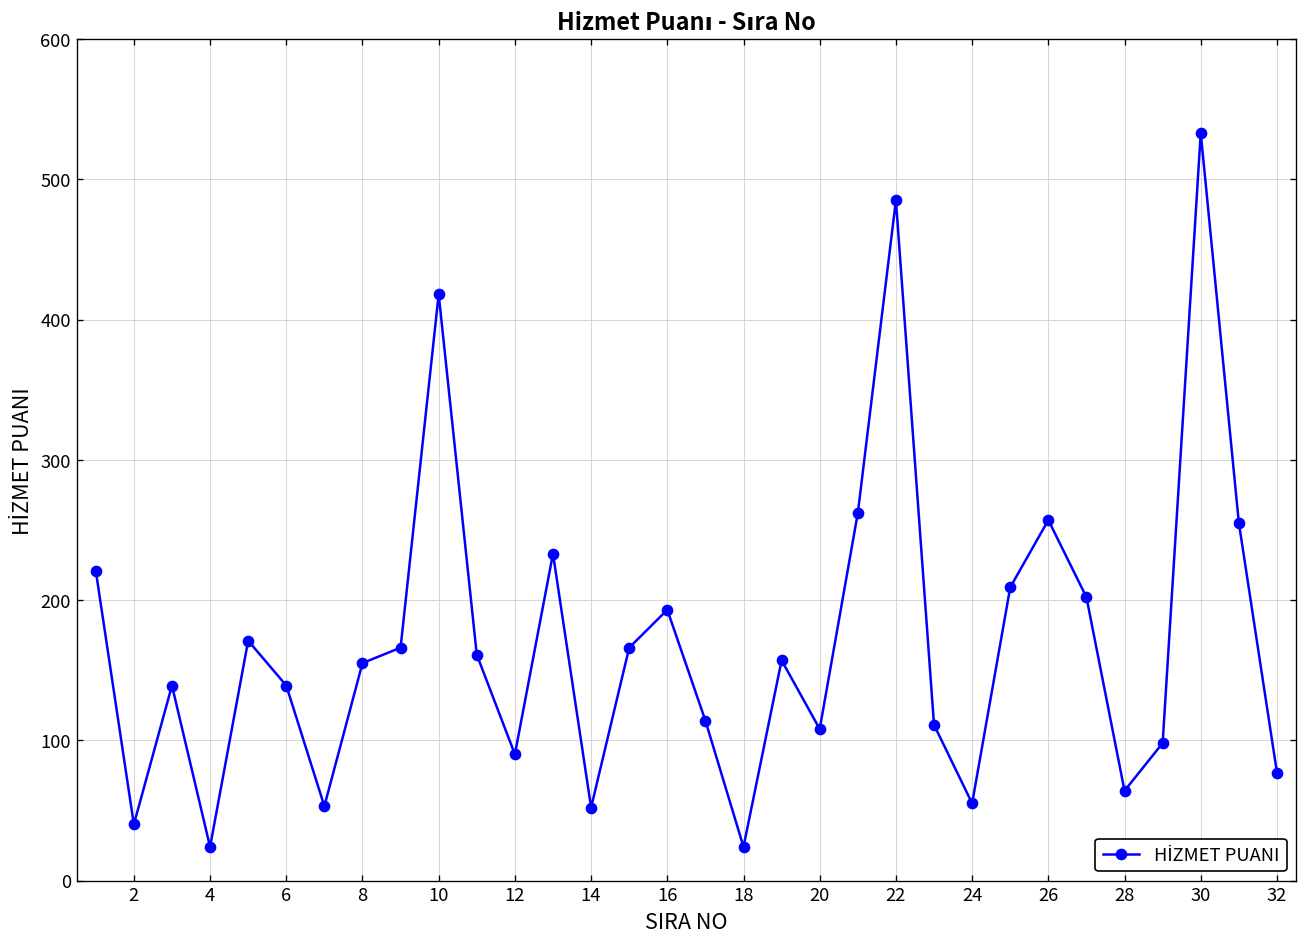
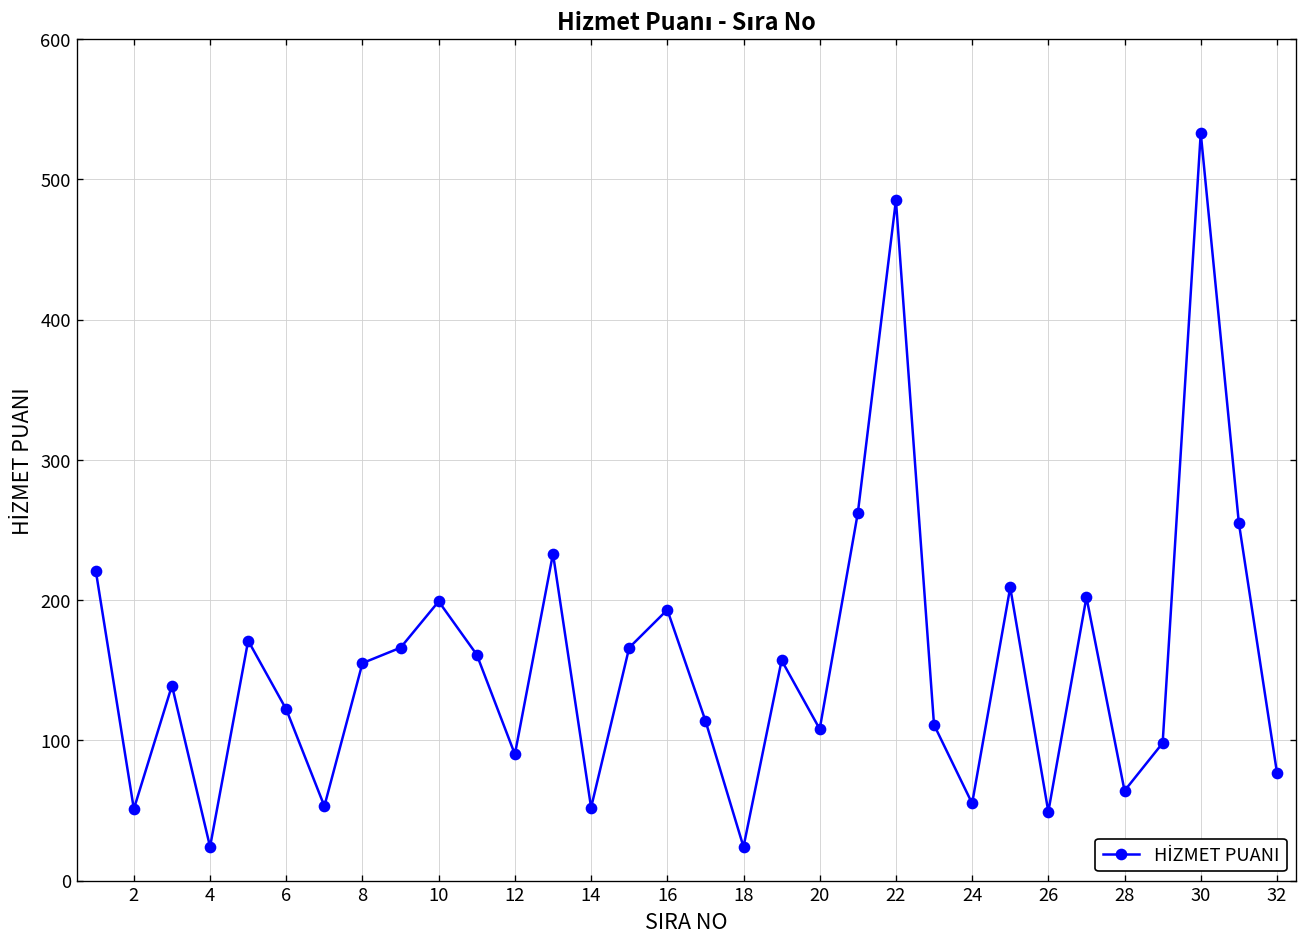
2: 40 -> 51
6: 139 -> 122
10: 418 -> 199
26: 257 -> 49
